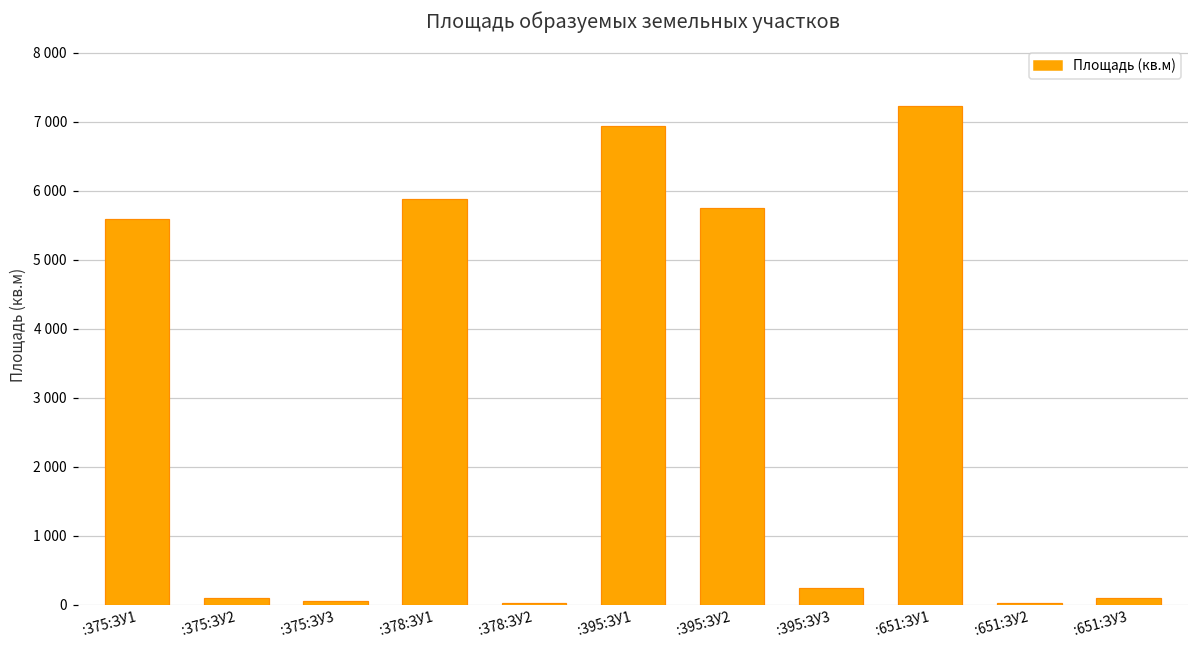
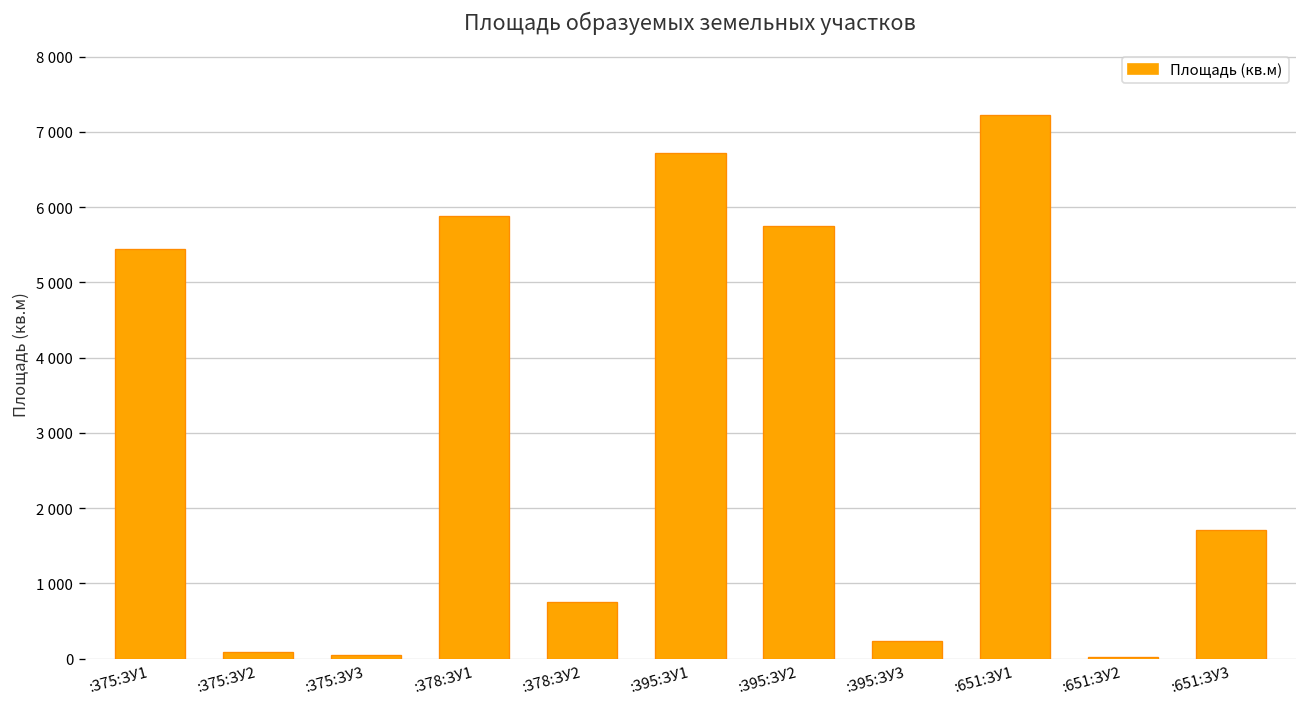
:375:ЗУ1: 5600 -> 5500
:378:ЗУ2: 0 -> 700
:395:ЗУ1: 6900 -> 6700
:651:ЗУ3: 100 -> 1700
